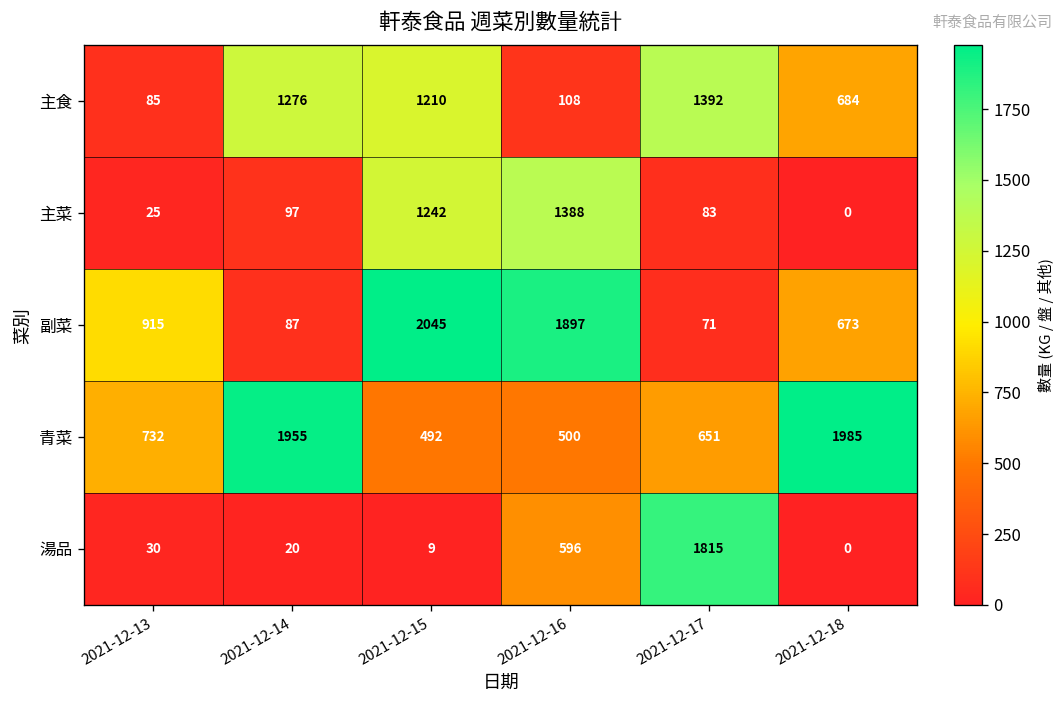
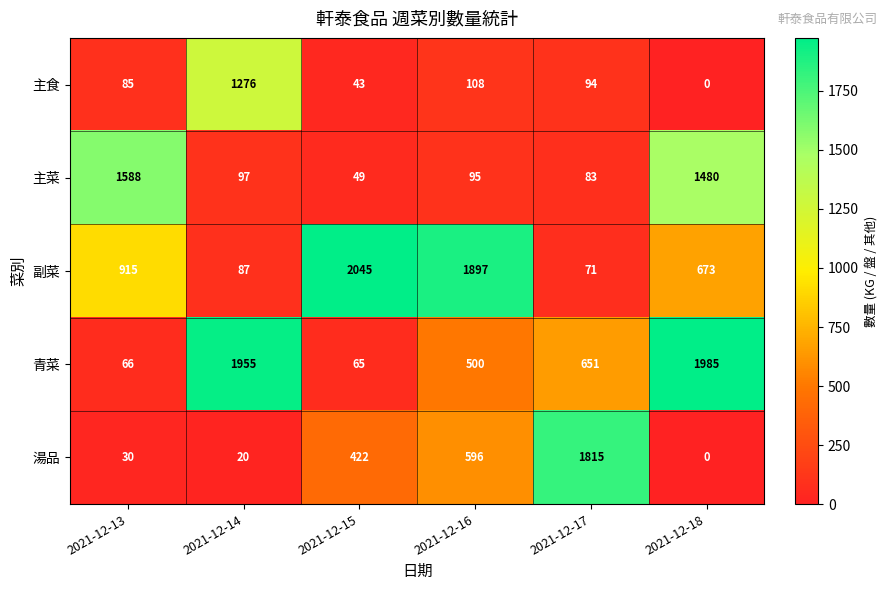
主食, 2021-12-15: 1210 -> 43
主食, 2021-12-17: 1392 -> 94
主食, 2021-12-18: 684 -> 0
主菜, 2021-12-13: 25 -> 1588
主菜, 2021-12-15: 1242 -> 49
主菜, 2021-12-16: 1388 -> 95
主菜, 2021-12-18: 0 -> 1480
青菜, 2021-12-13: 732 -> 66
青菜, 2021-12-15: 492 -> 65
湯品, 2021-12-15: 9 -> 422
